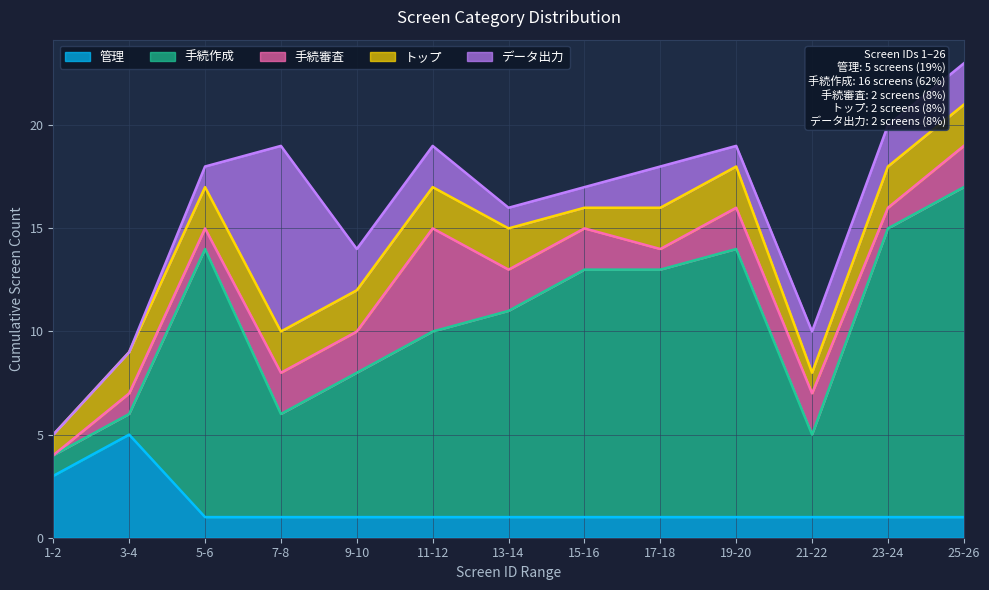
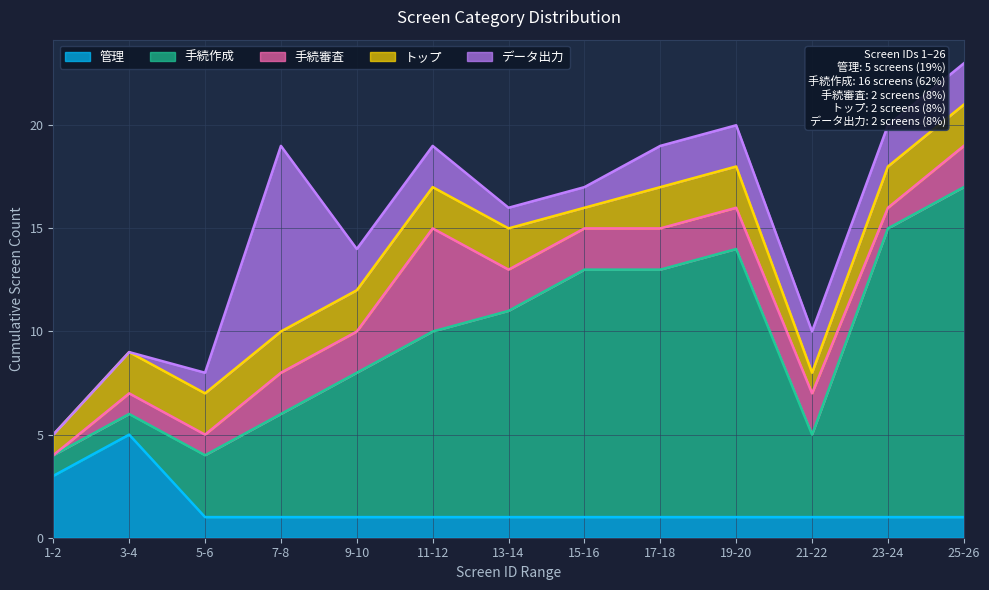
手続作成, 5-6: 13 -> 3
手続審査, 17-18: 1 -> 2
データ出力, 19-20: 1 -> 2
